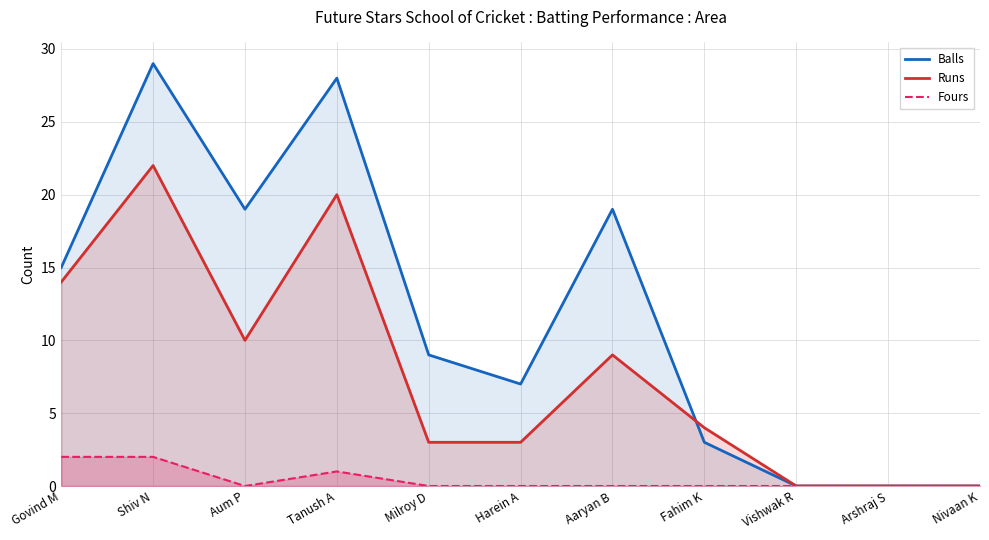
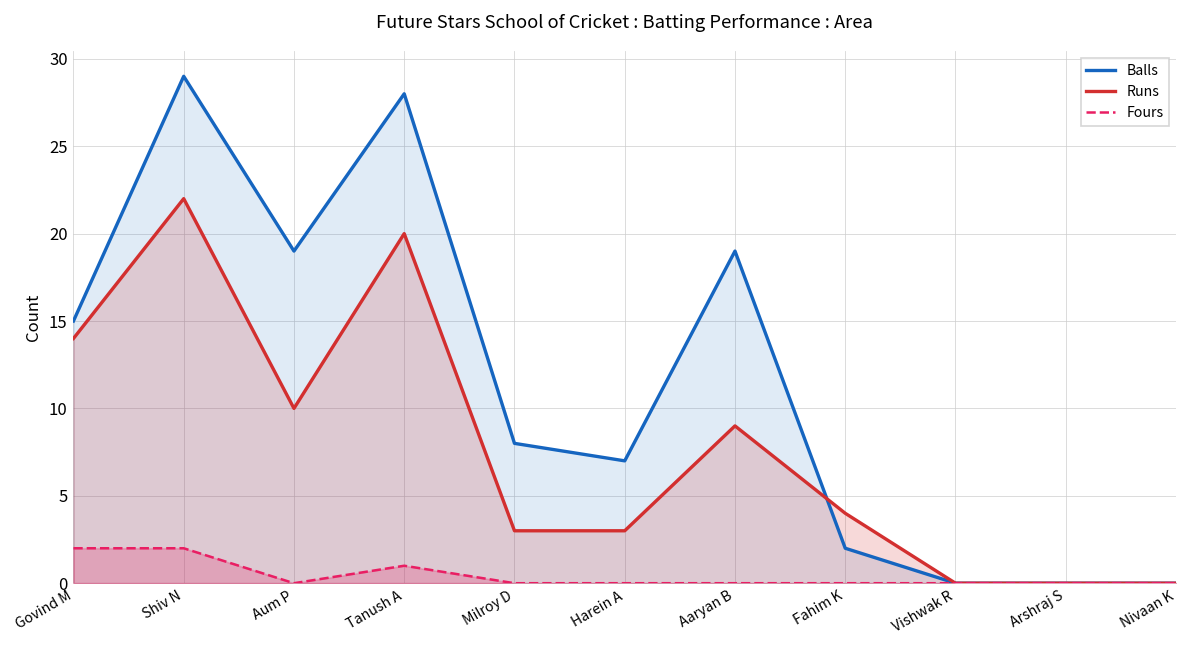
Balls, Milroy D: 9 -> 8
Balls, Fahim K: 3 -> 2
